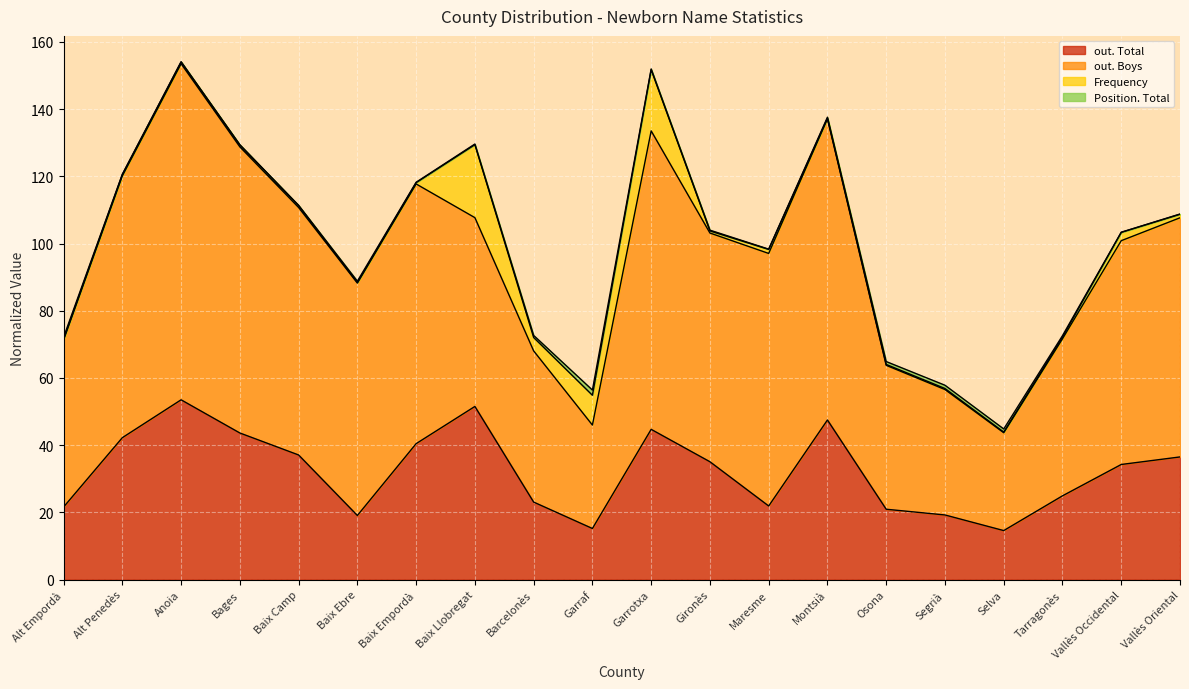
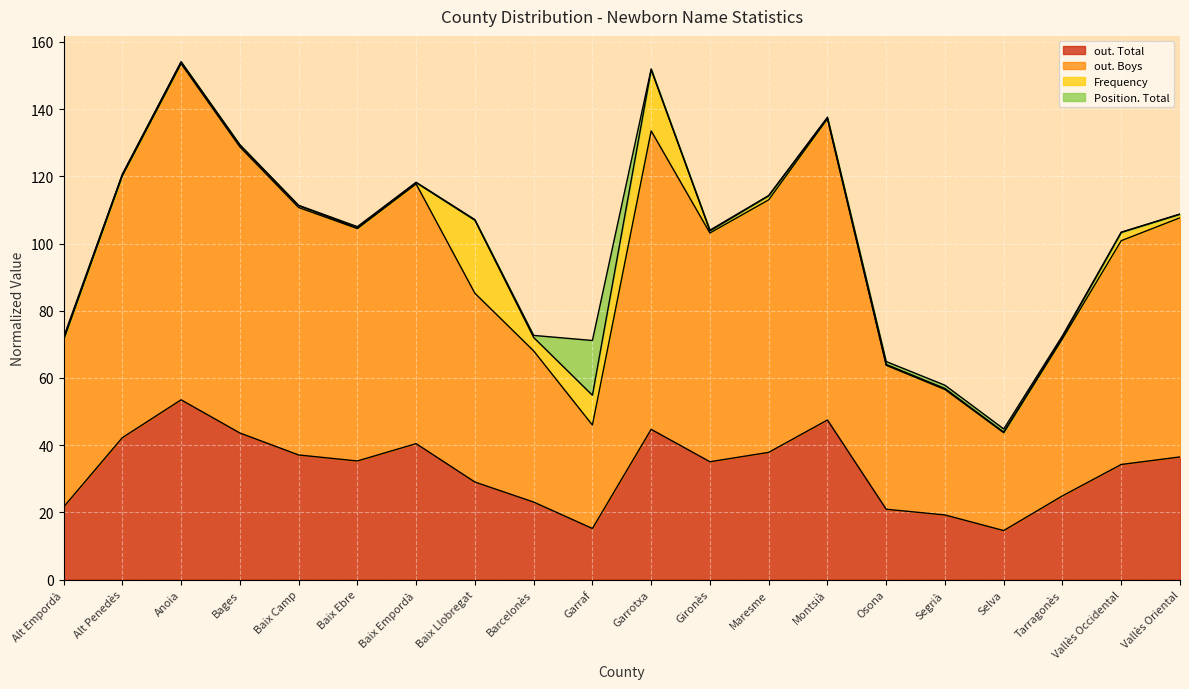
out. Total, Baix Ebre: 19 -> 35
out. Total, Baix Llobregat: 52 -> 29
Position. Total, Garraf: 2 -> 16
out. Total, Maresme: 22 -> 38
